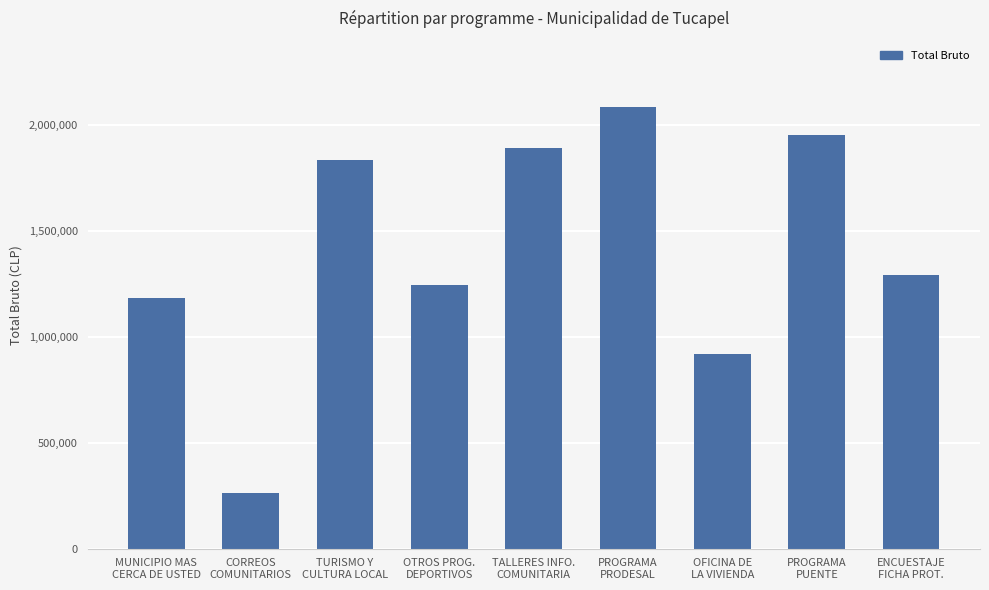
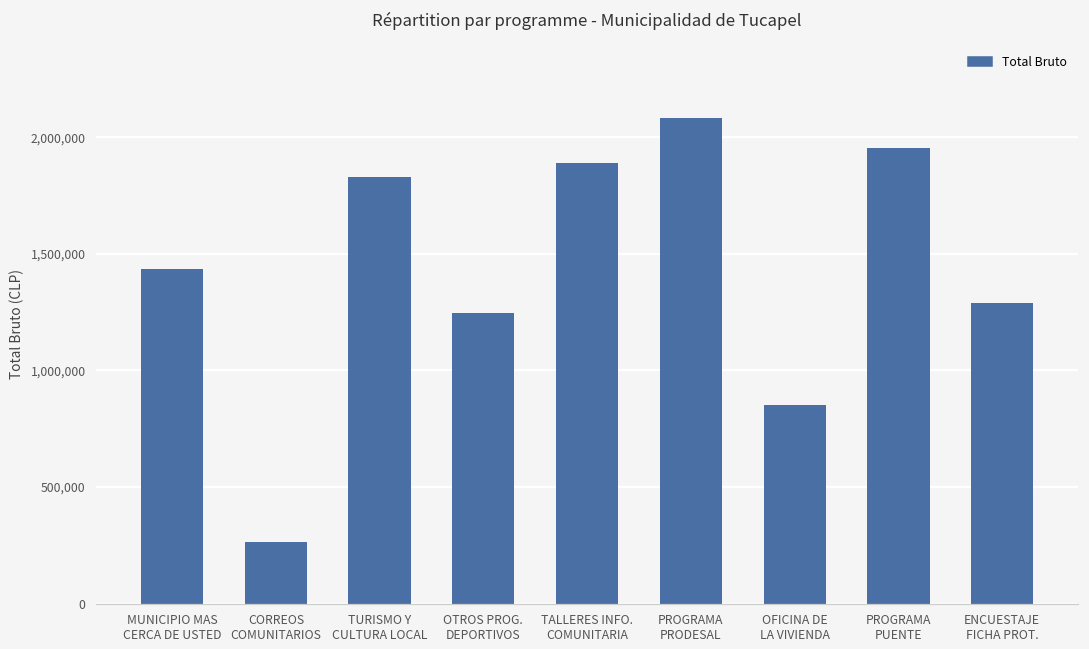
MUNICIPIO MAS CERCA DE USTED: 1,180,000 -> 1,440,000
OFICINA DE LA VIVIENDA: 920,000 -> 850,000
